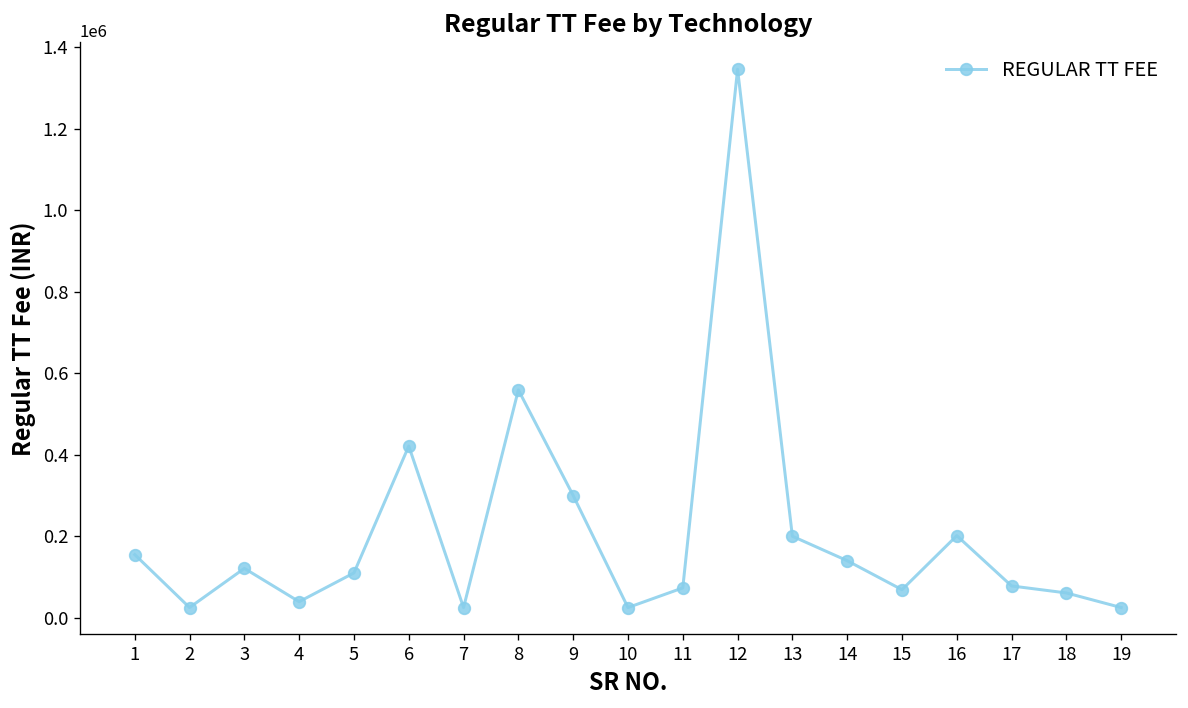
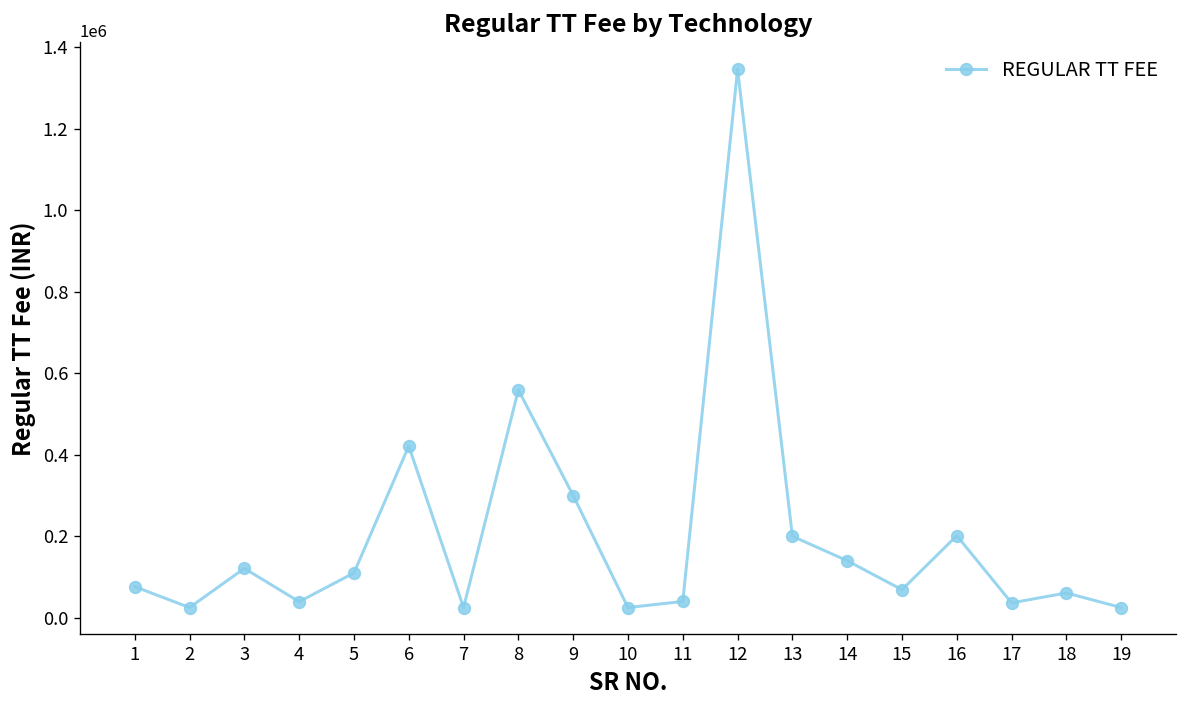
1: 160000 -> 80000
11: 70000 -> 40000
17: 80000 -> 40000
